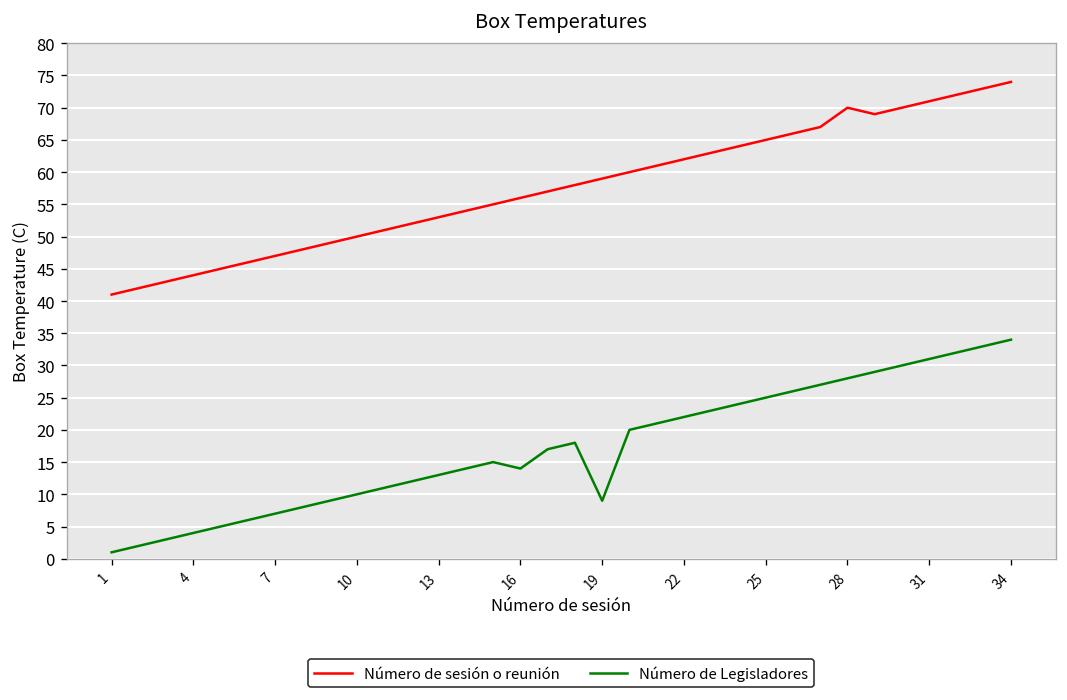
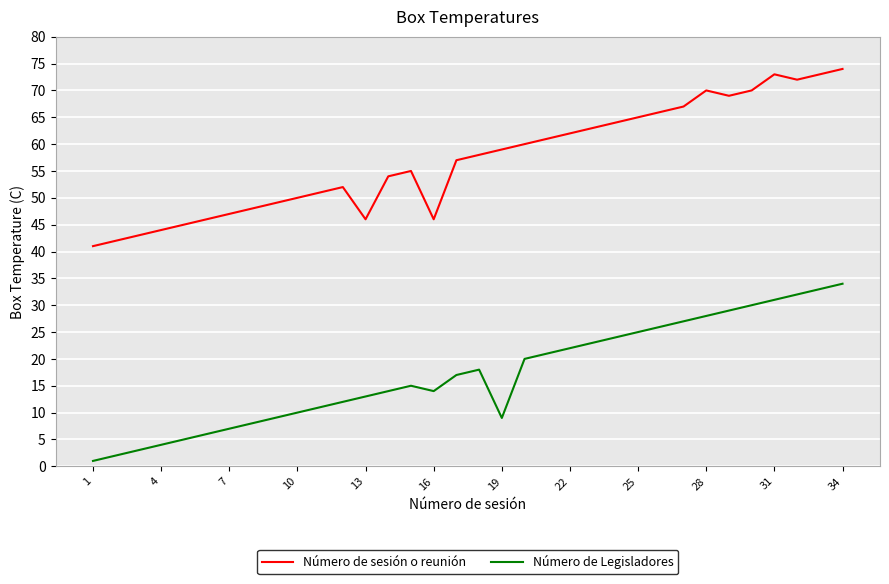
Número de sesión o reunión, 13: 53 -> 46
Número de sesión o reunión, 16: 56 -> 46
Número de sesión o reunión, 31: 71 -> 73
